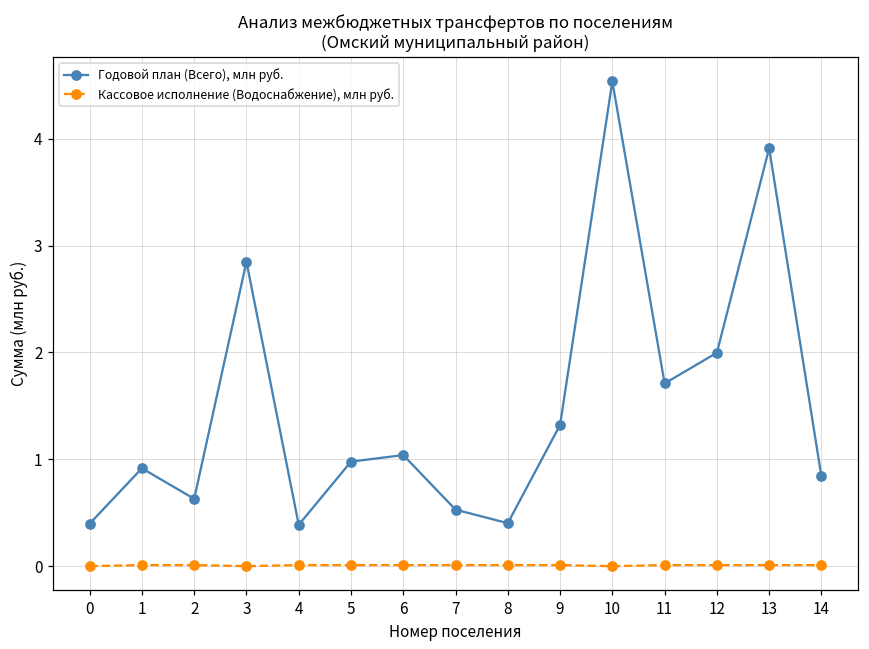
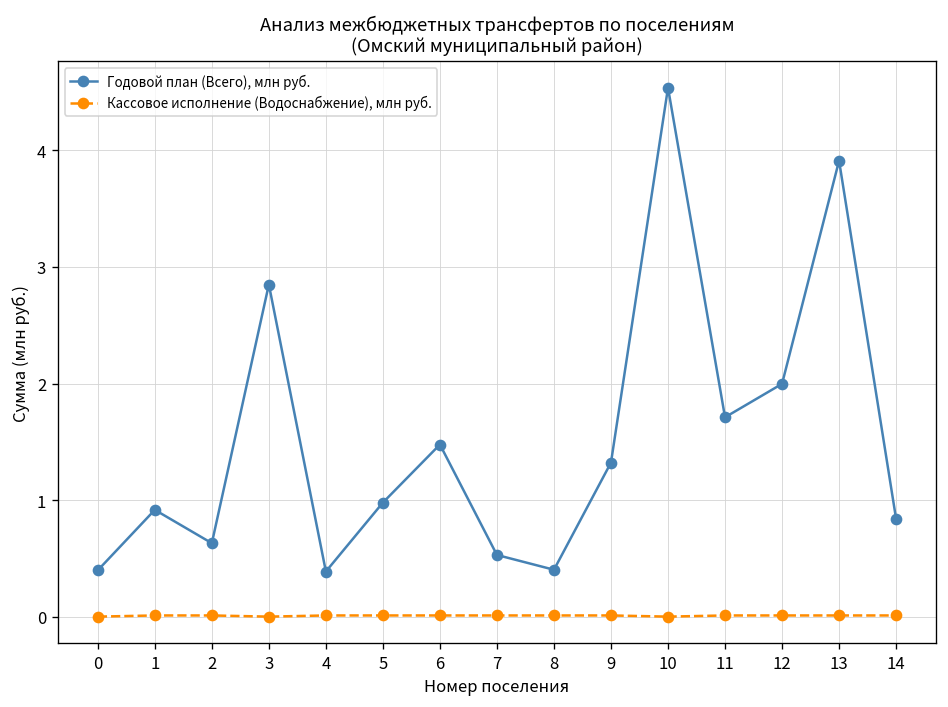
Годовой план (Всего), млн руб., 6: 1.0 -> 1.5
